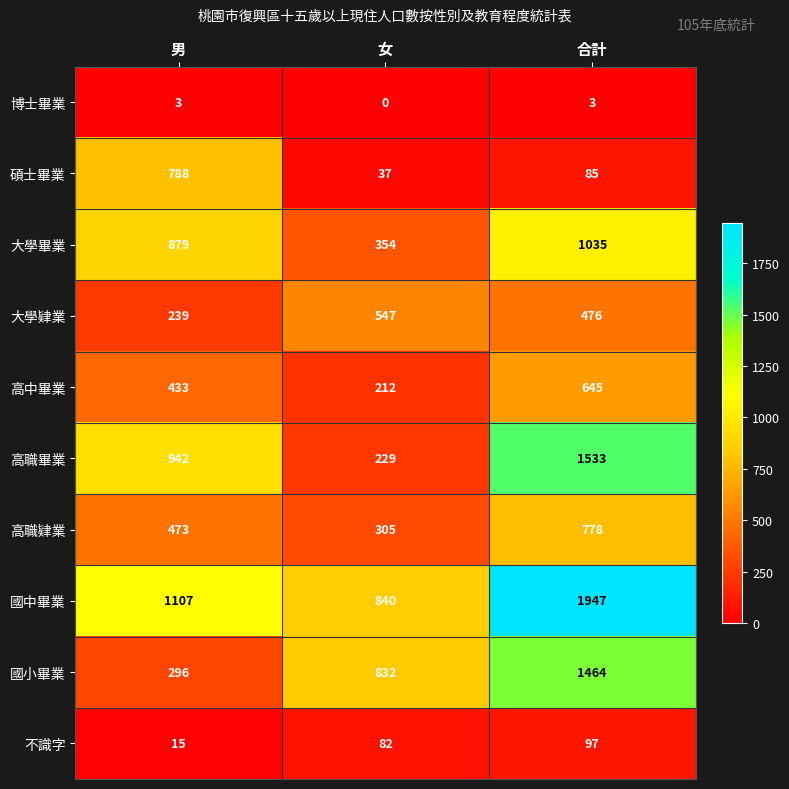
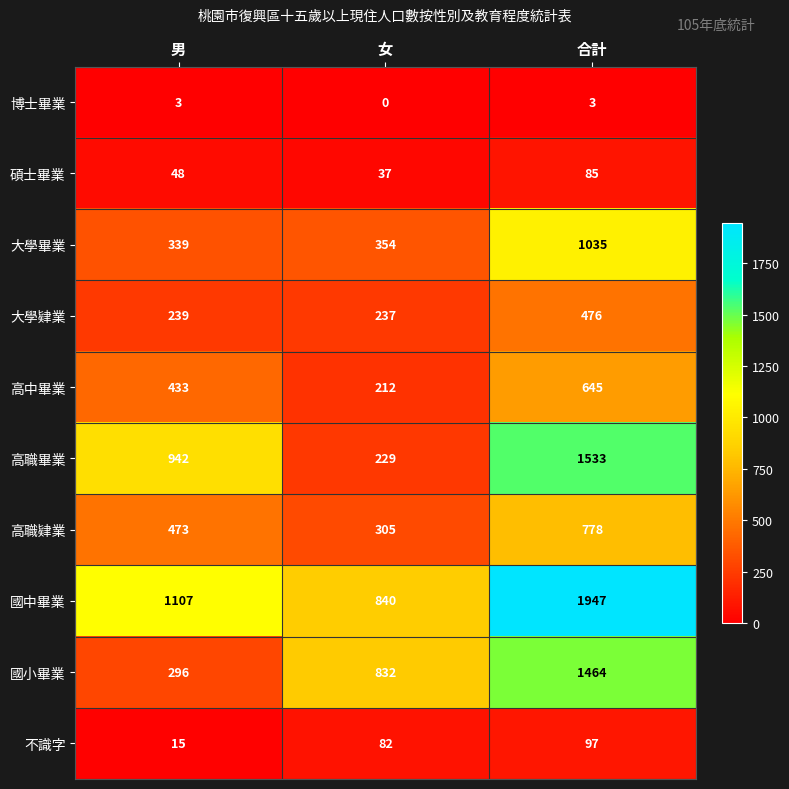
碩士畢業, 男: 788 -> 48
大學畢業, 男: 879 -> 339
大學肄業, 女: 547 -> 237
